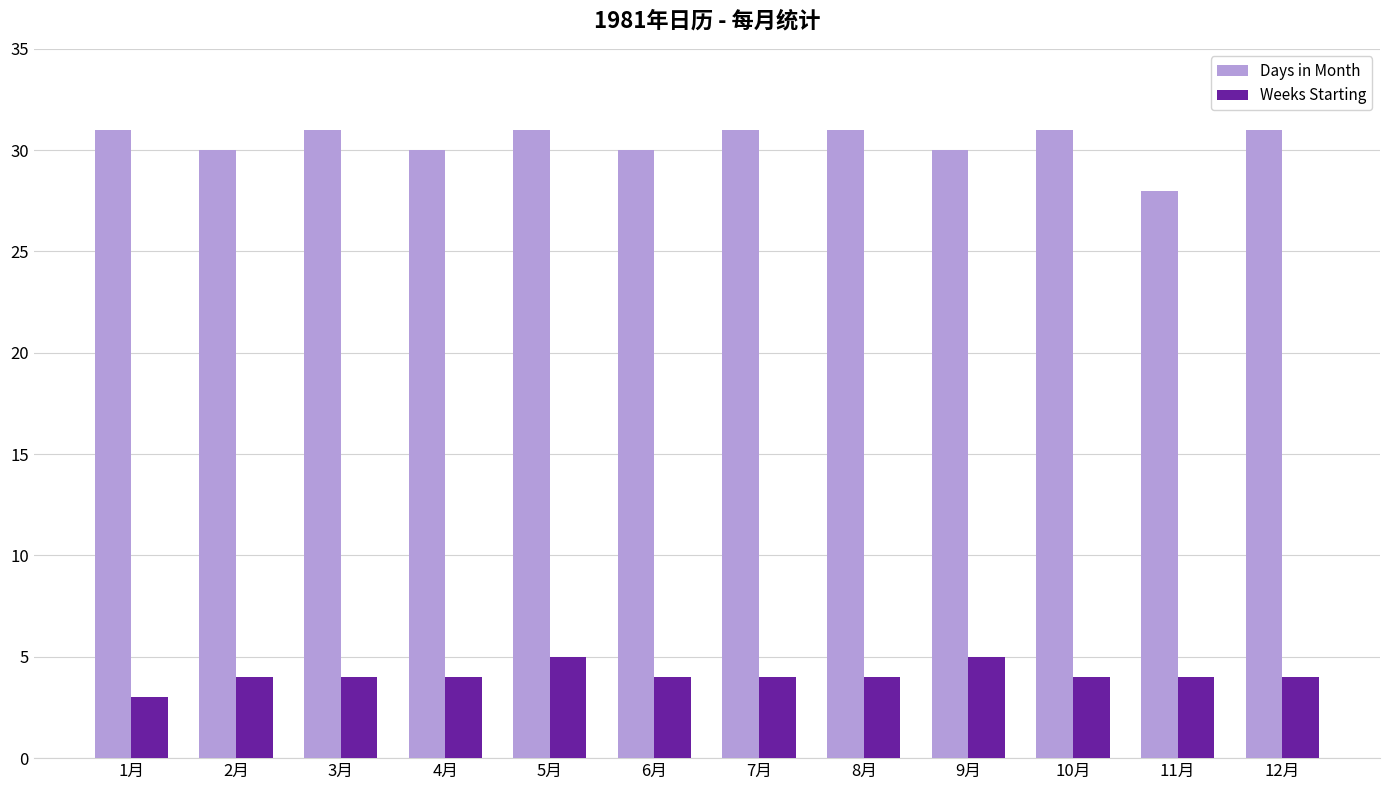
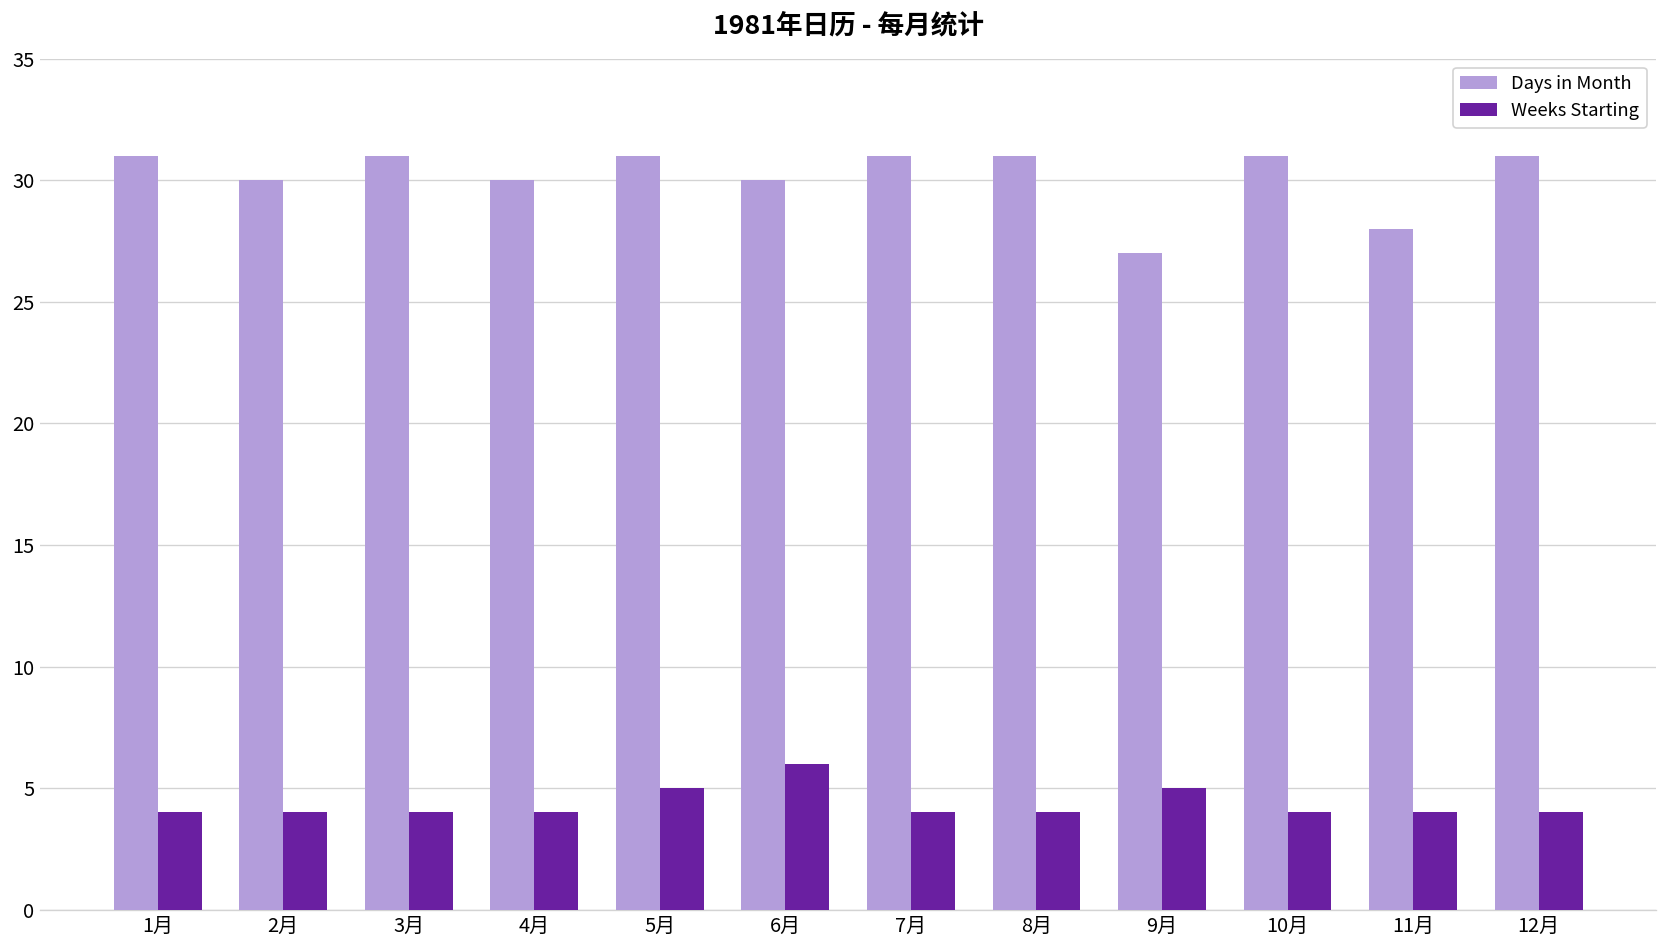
Weeks Starting, 1月: 3 -> 4
Weeks Starting, 6月: 4 -> 6
Days in Month, 9月: 30 -> 27
